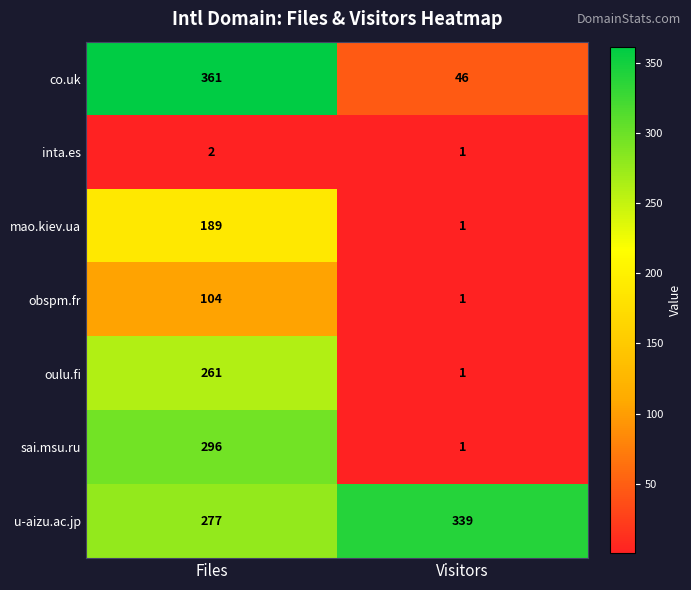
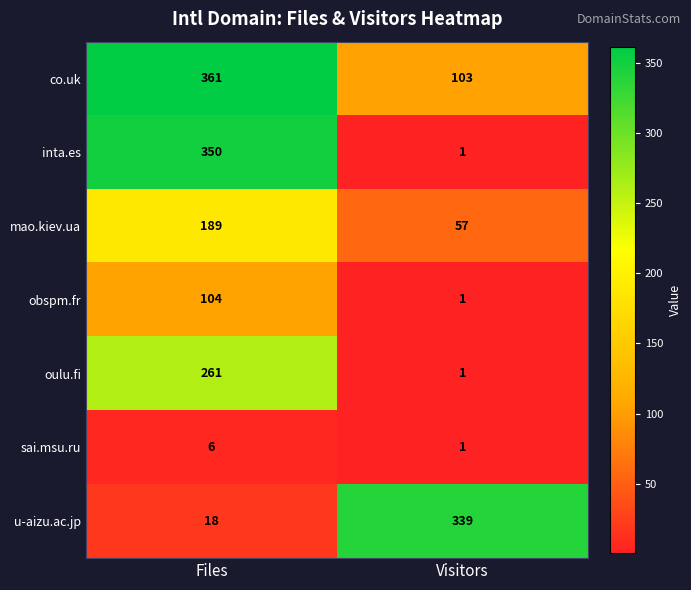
co.uk, Visitors: 46 -> 103
inta.es, Files: 2 -> 350
mao.kiev.ua, Visitors: 1 -> 57
sai.msu.ru, Files: 296 -> 6
u-aizu.ac.jp, Files: 277 -> 18
